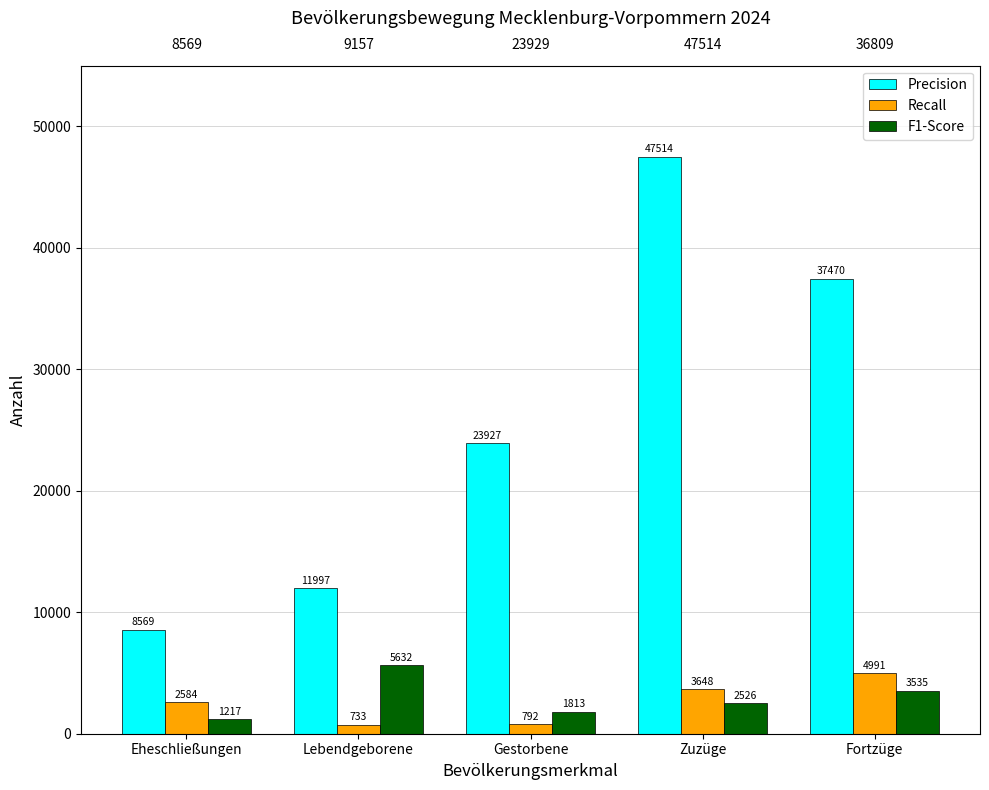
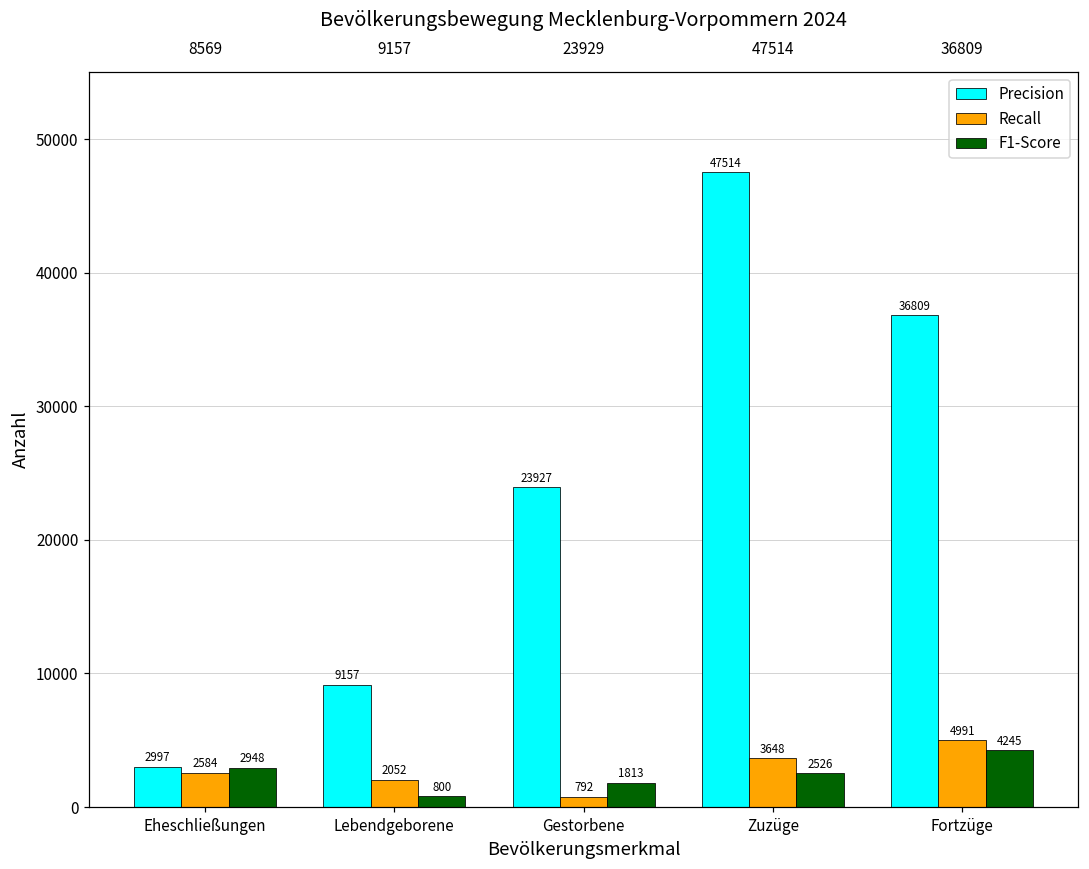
Precision, Eheschließungen: 8569 -> 2997
F1-Score, Eheschließungen: 1217 -> 2948
Precision, Lebendgeborene: 11997 -> 9157
Recall, Lebendgeborene: 733 -> 2052
F1-Score, Lebendgeborene: 5632 -> 800
Precision, Fortzüge: 37470 -> 36809
F1-Score, Fortzüge: 3535 -> 4245
